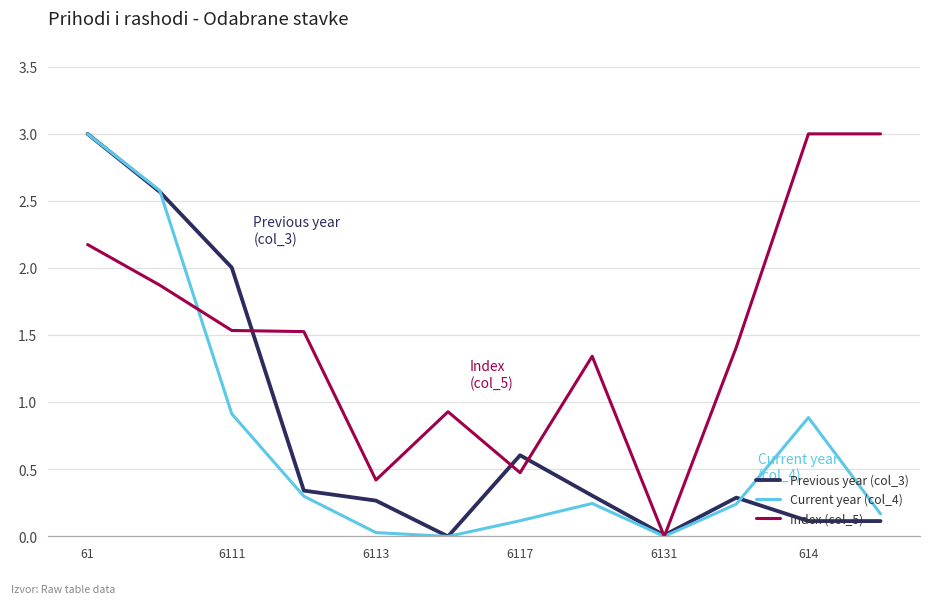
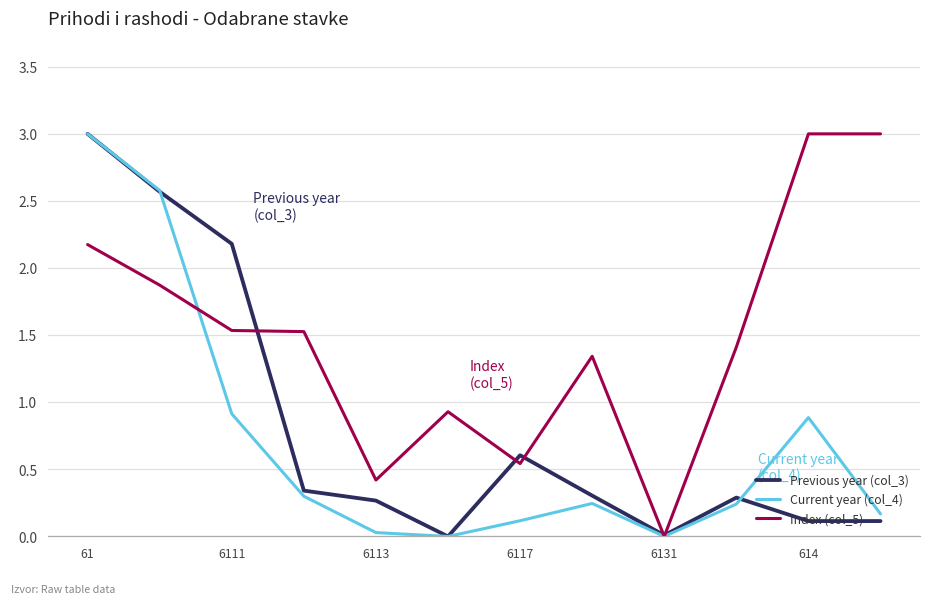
Previous year (col_3), 6111: 2.00 -> 2.18
Index (col_5), 6117: 0.48 -> 0.54
